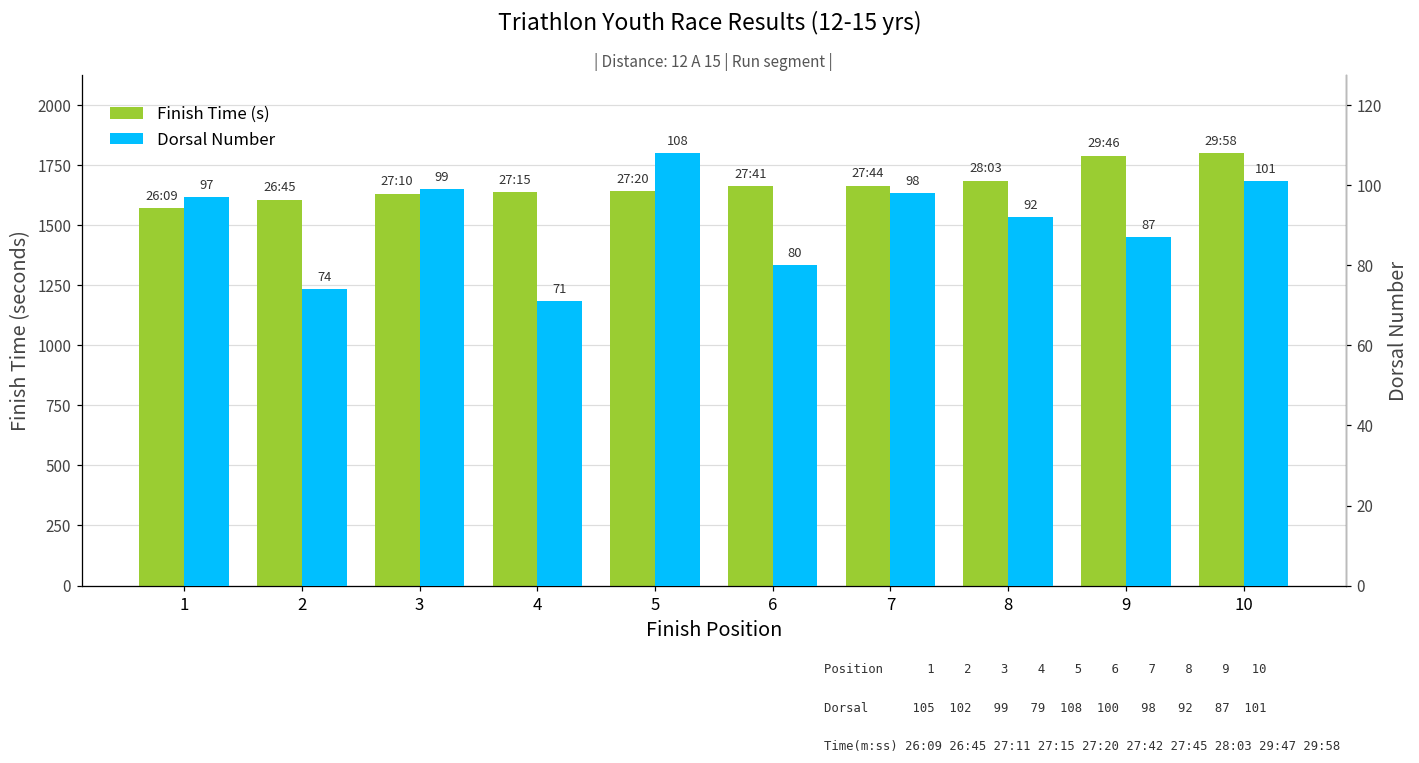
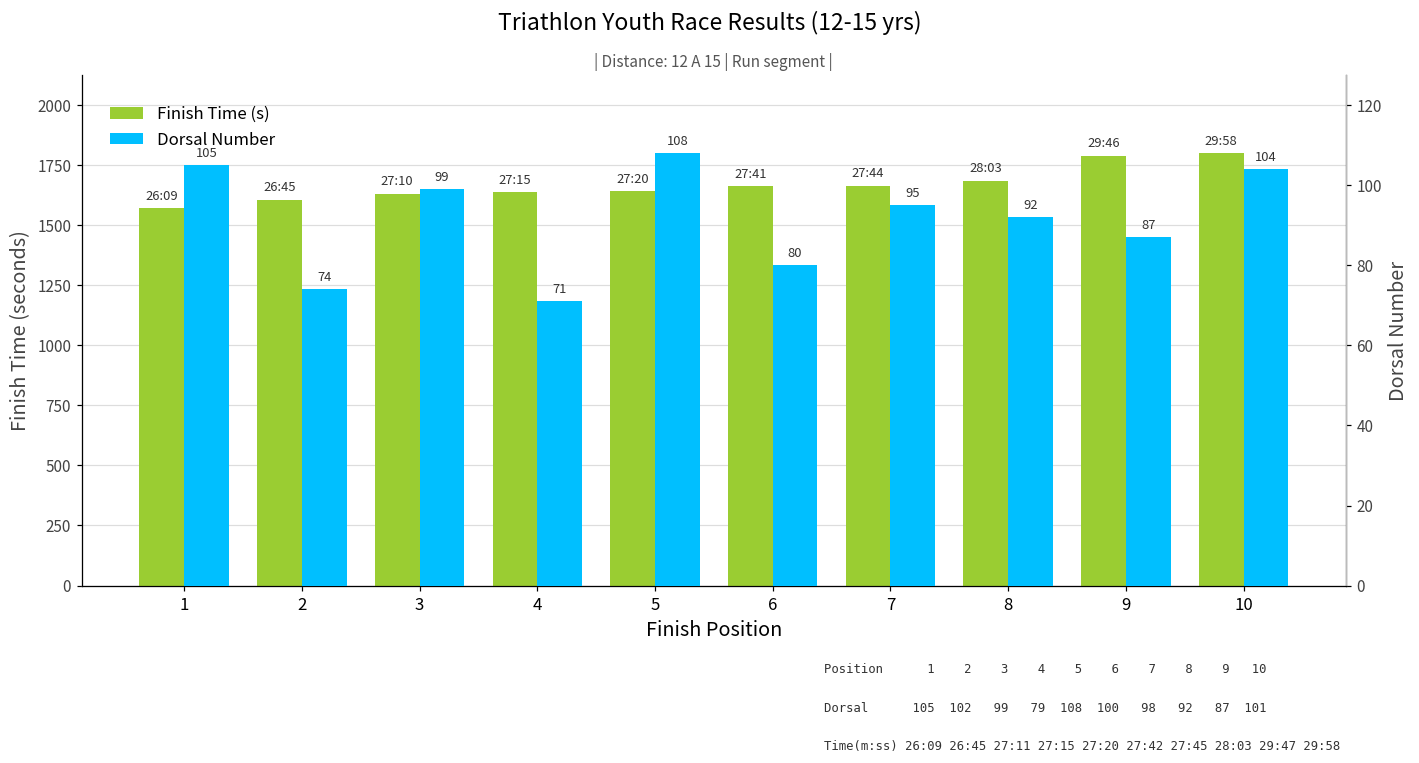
Dorsal Number, 1: 97 -> 105
Dorsal Number, 7: 98 -> 95
Dorsal Number, 10: 101 -> 104
